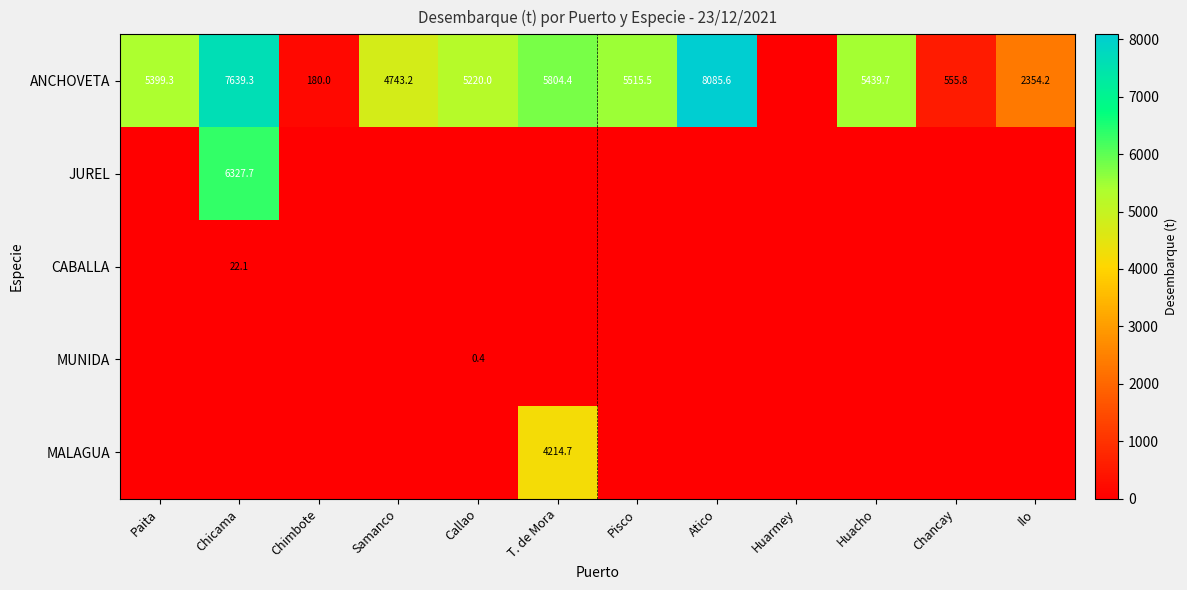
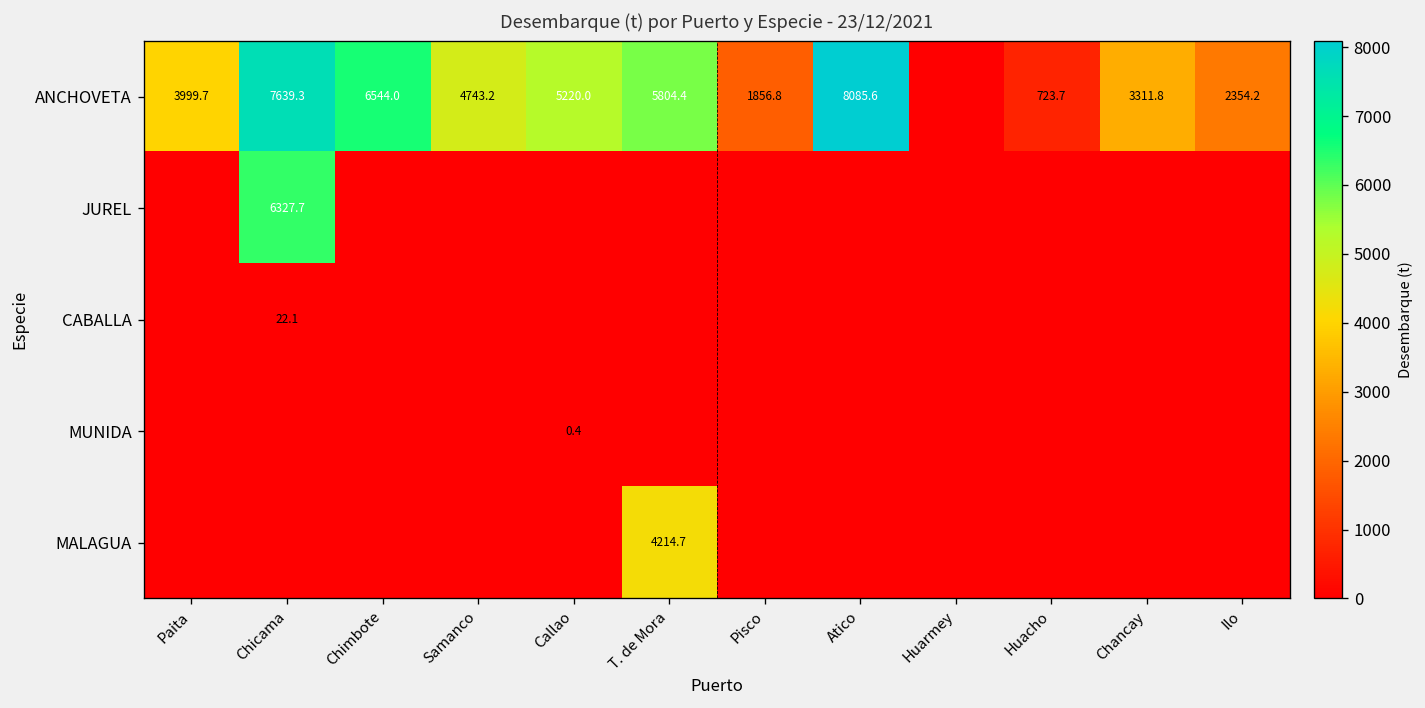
ANCHOVETA, Paita: 5399.3 -> 3999.7
ANCHOVETA, Chimbote: 180.0 -> 6544.0
ANCHOVETA, Pisco: 5515.5 -> 1856.8
ANCHOVETA, Huacho: 5439.7 -> 723.7
ANCHOVETA, Chancay: 555.8 -> 3311.8
